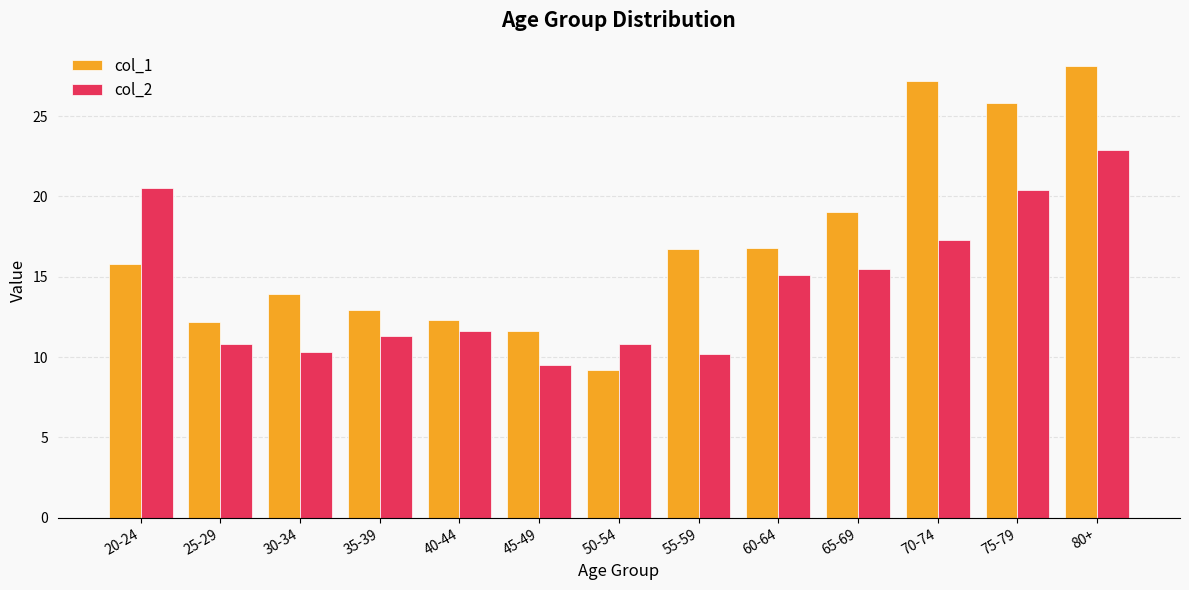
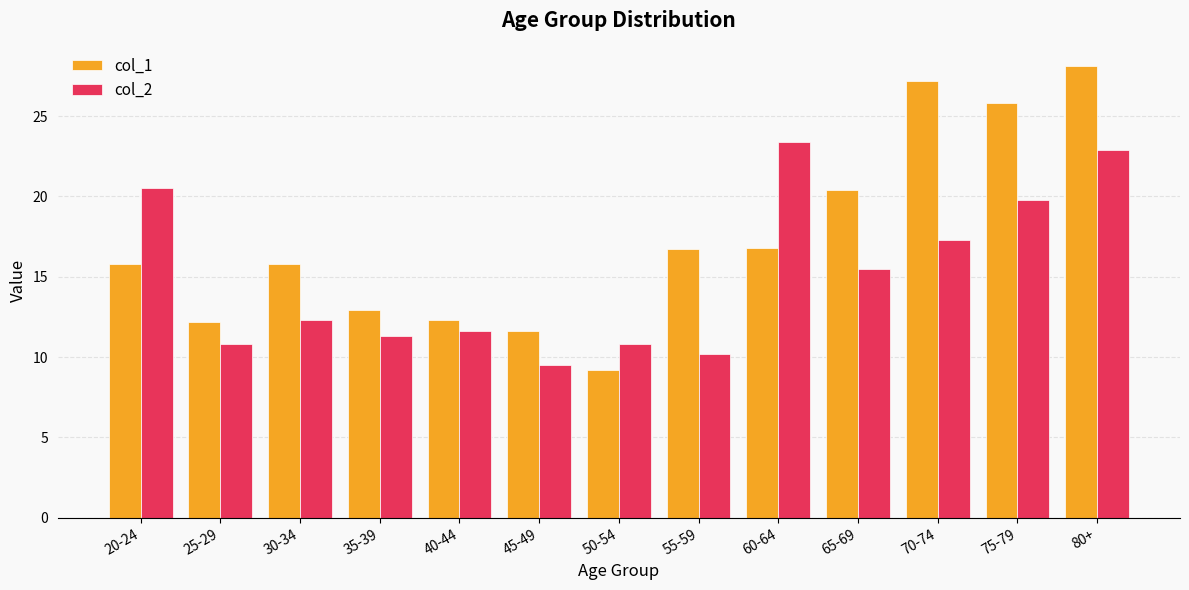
col_1, 30-34: 13.9 -> 15.8
col_2, 30-34: 10.3 -> 12.3
col_2, 60-64: 15.1 -> 23.4
col_1, 65-69: 19.0 -> 20.4
col_2, 75-79: 20.4 -> 19.8
